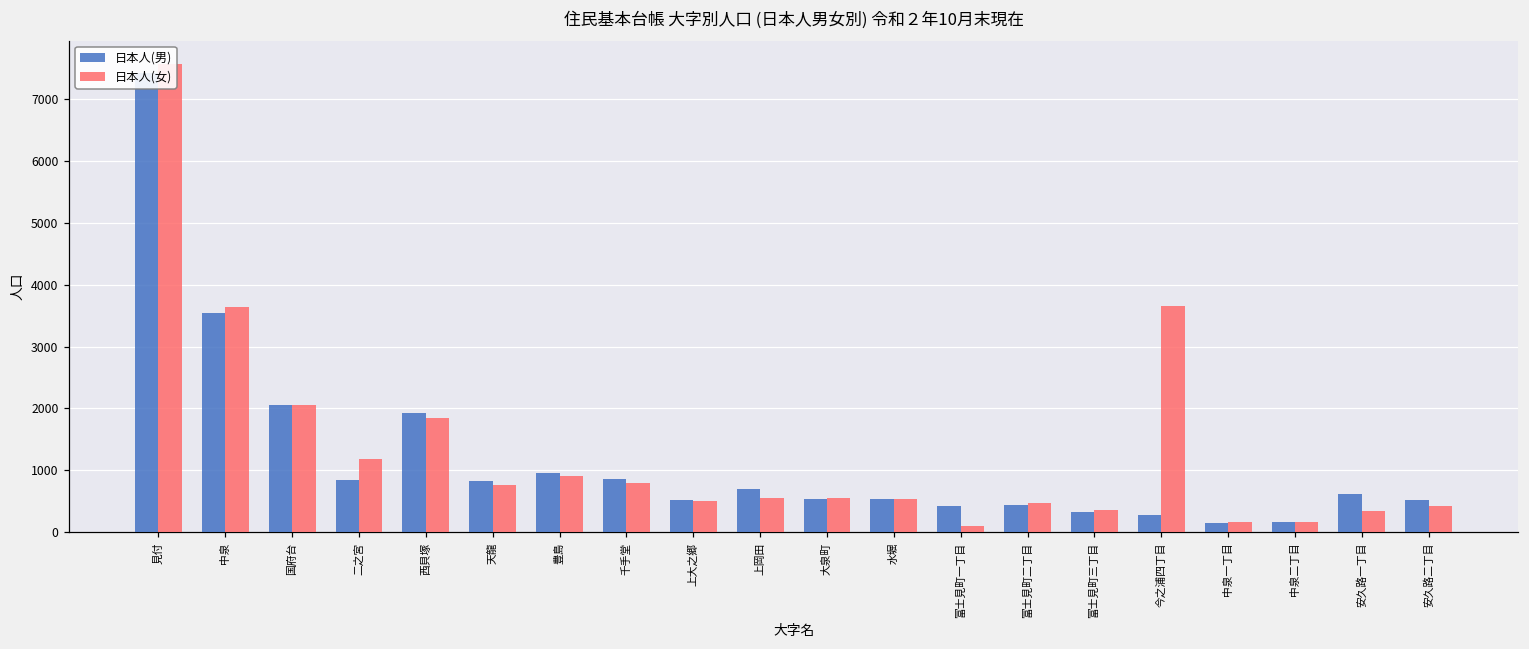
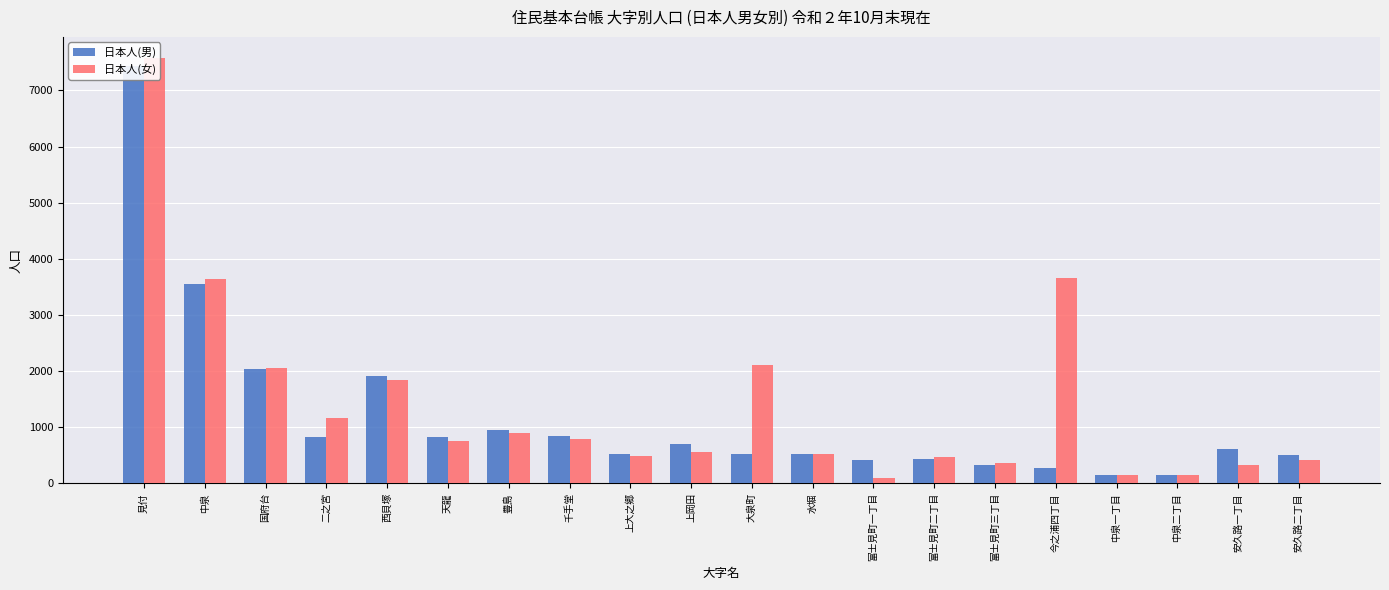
日本人(女), 大泉町: 500 -> 2100
